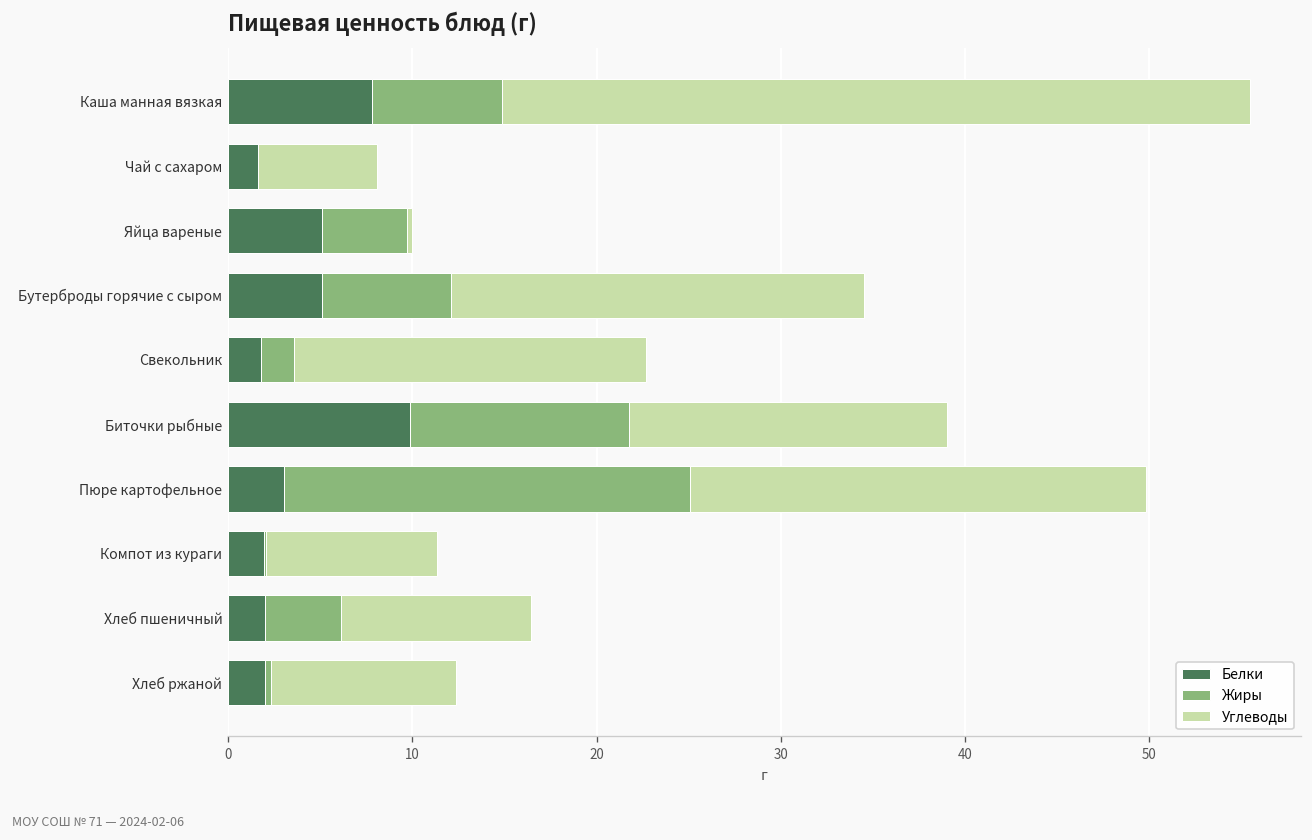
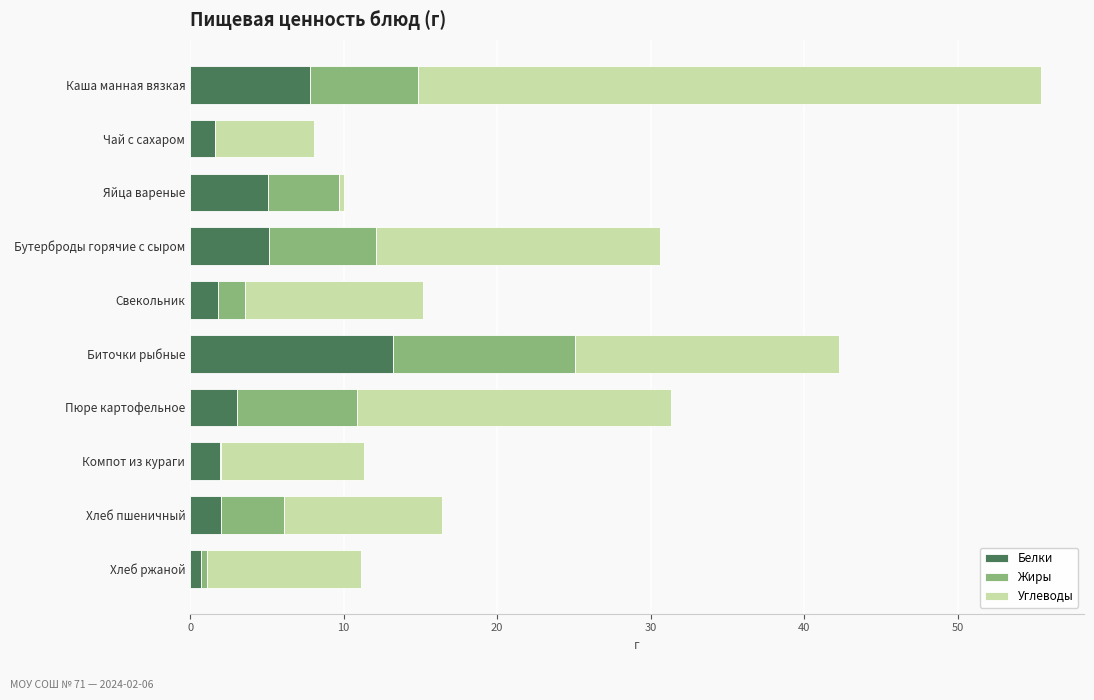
Углеводы, Бутерброды горячие с сыром: 22.5 -> 18.5
Углеводы, Свекольник: 19.1 -> 11.5
Белки, Биточки рыбные: 9.9 -> 13.2
Жиры, Пюре картофельное: 22.0 -> 7.8
Углеводы, Пюре картофельное: 24.8 -> 20.5
Белки, Хлеб ржаной: 2.0 -> 0.7
